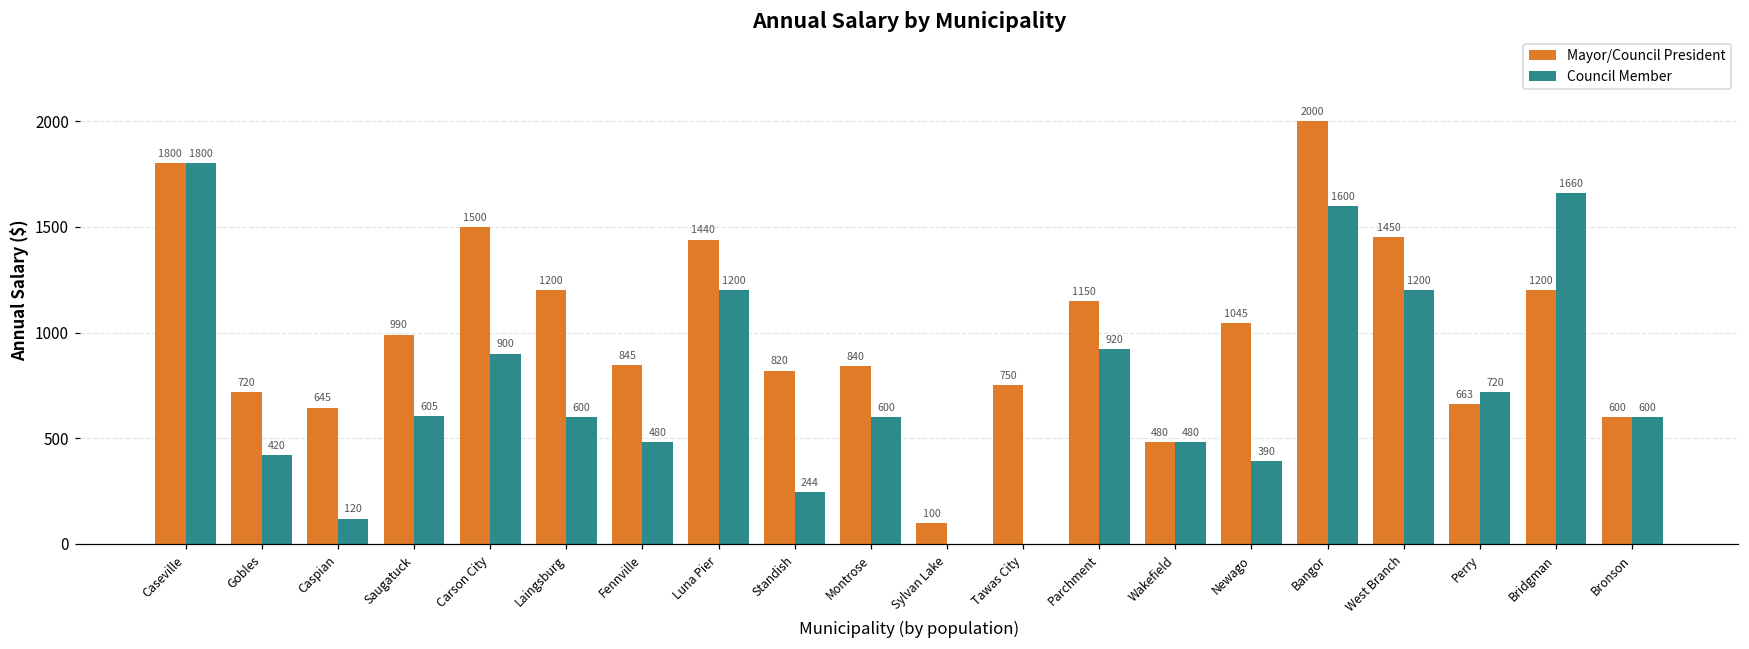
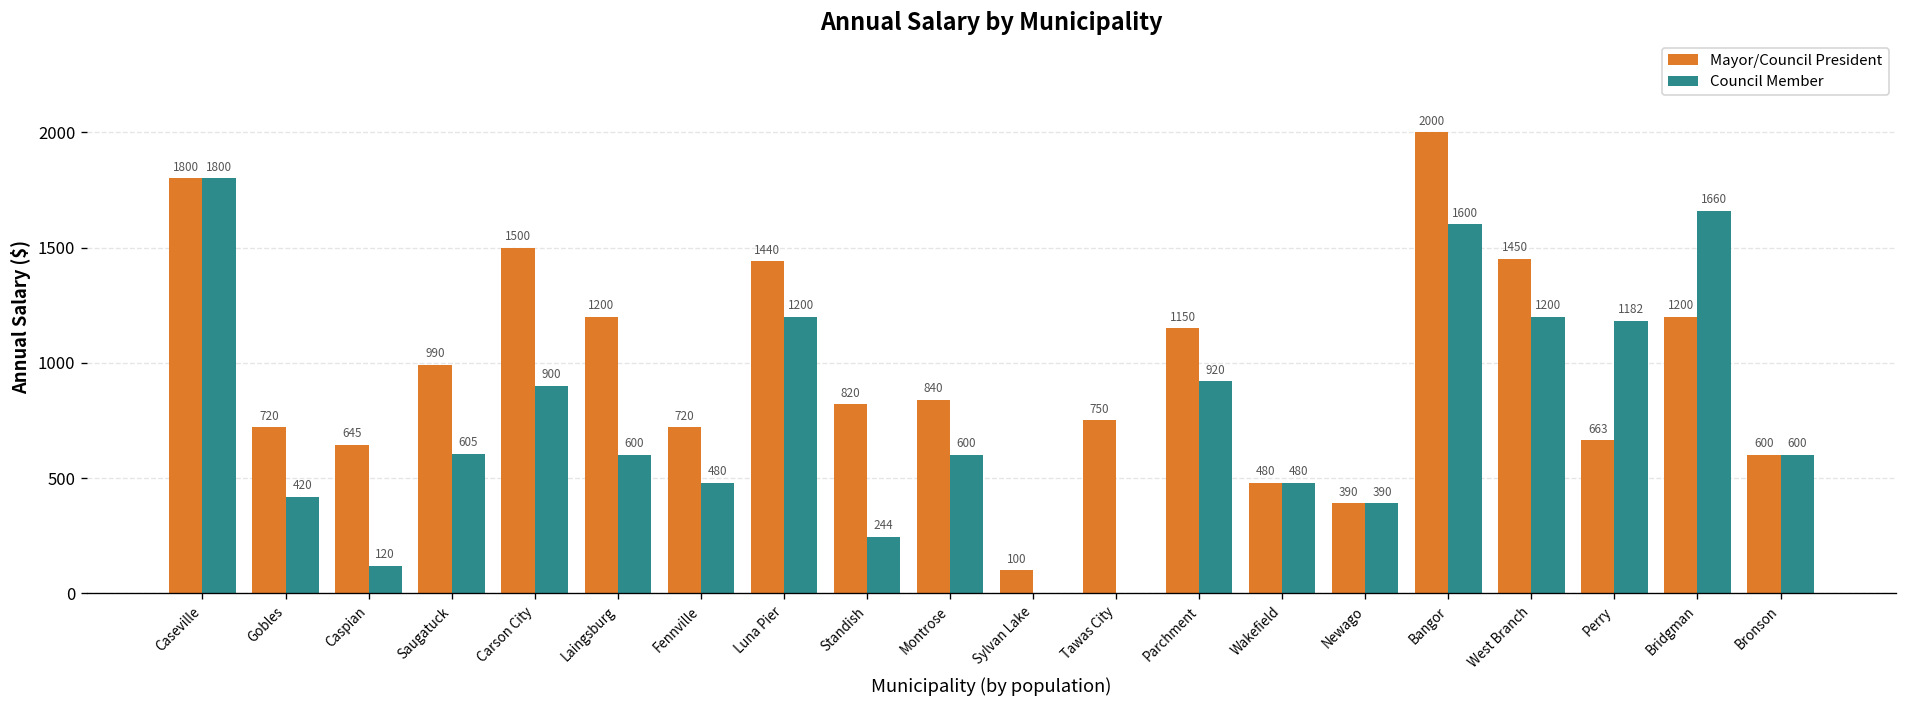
Mayor/Council President, Fennville: 845 -> 720
Mayor/Council President, Newago: 1045 -> 390
Council Member, Perry: 720 -> 1182
